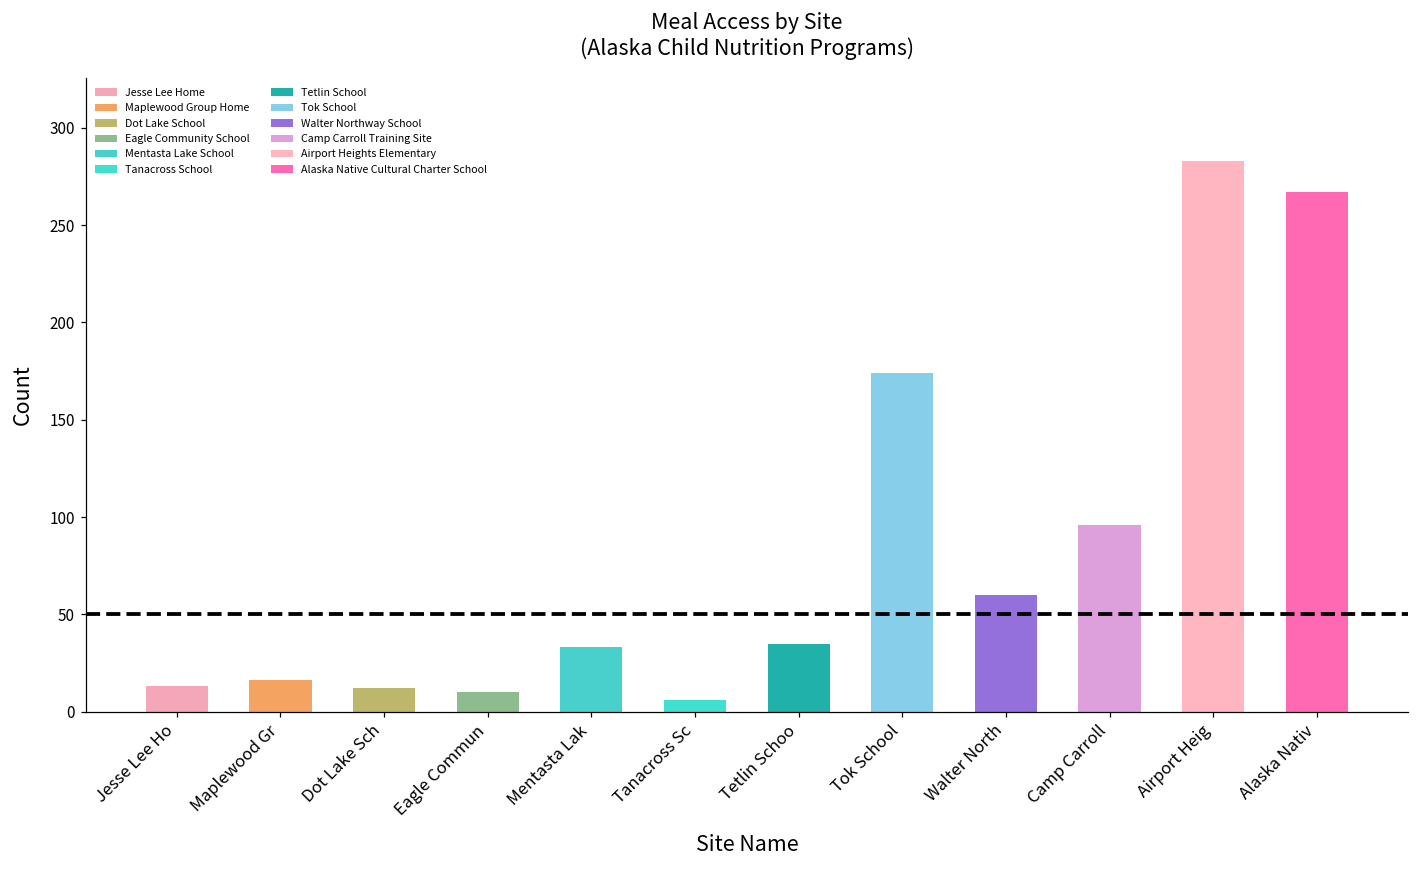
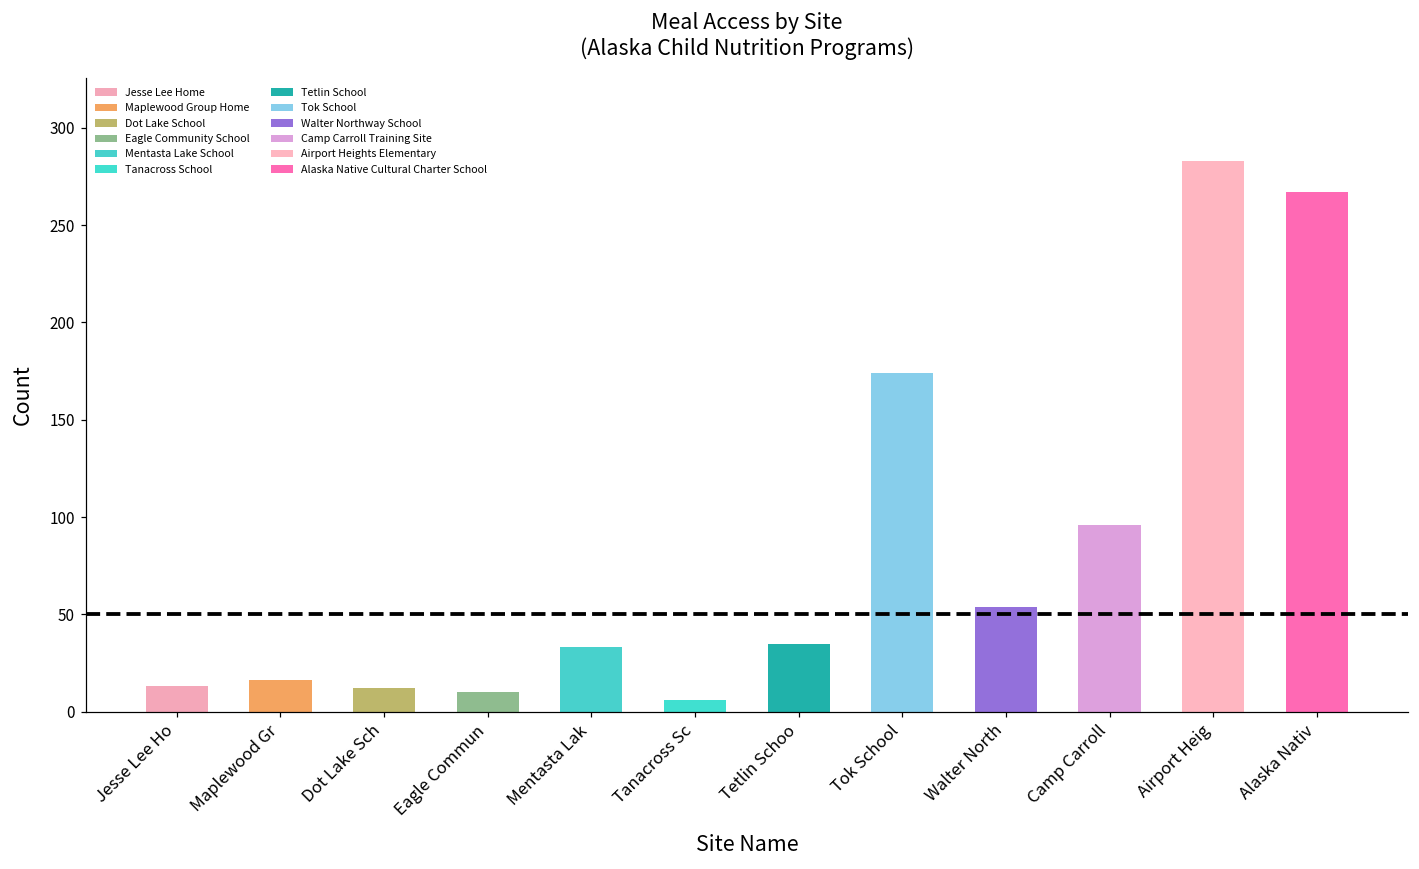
Walter North: 60 -> 54
